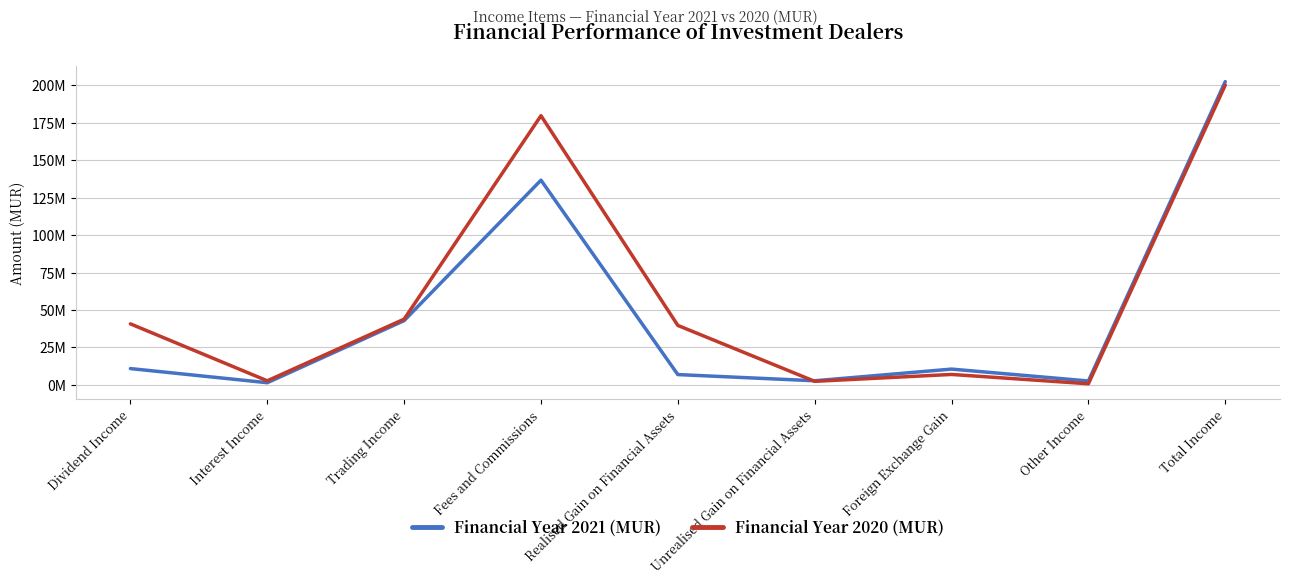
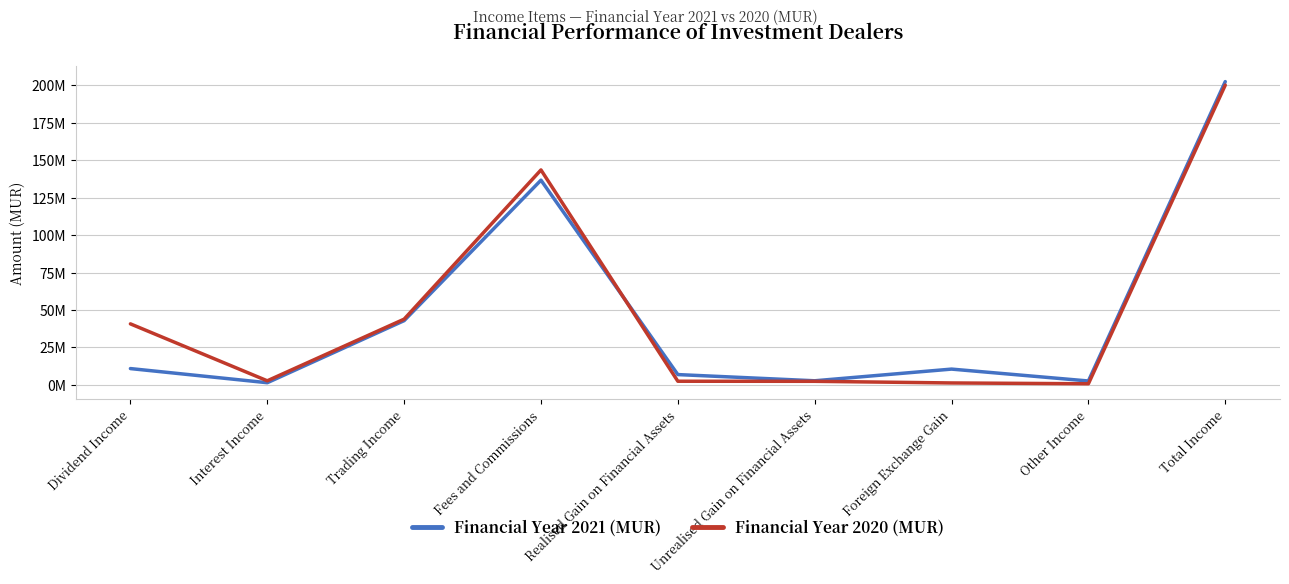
Financial Year 2020 (MUR), Fees and Commissions: 180000000 -> 143000000
Financial Year 2020 (MUR), Realised Gain on Financial Assets: 40000000 -> 2000000
Financial Year 2020 (MUR), Foreign Exchange Gain: 7000000 -> 1000000
